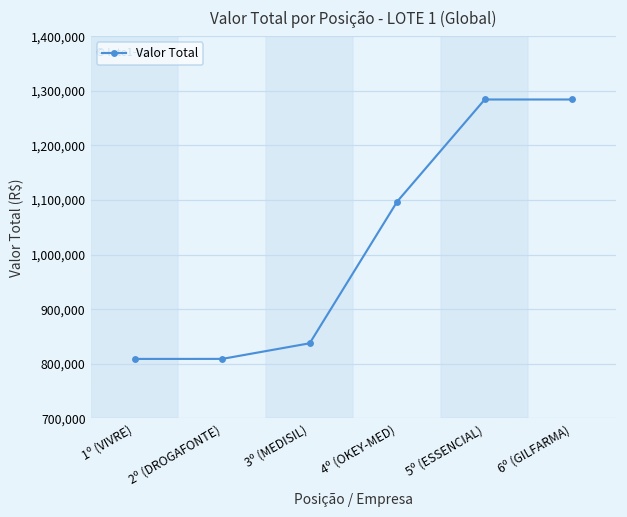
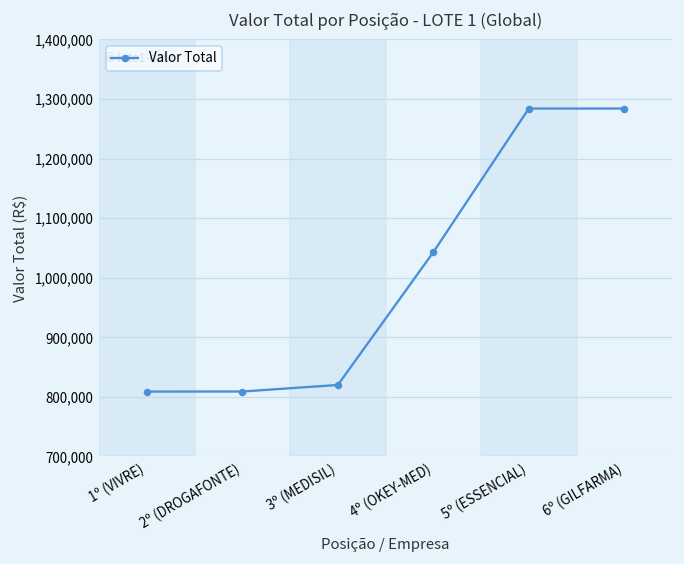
3º (MEDISIL): 840,000 -> 820,000
4º (OKEY-MED): 1,100,000 -> 1,040,000
